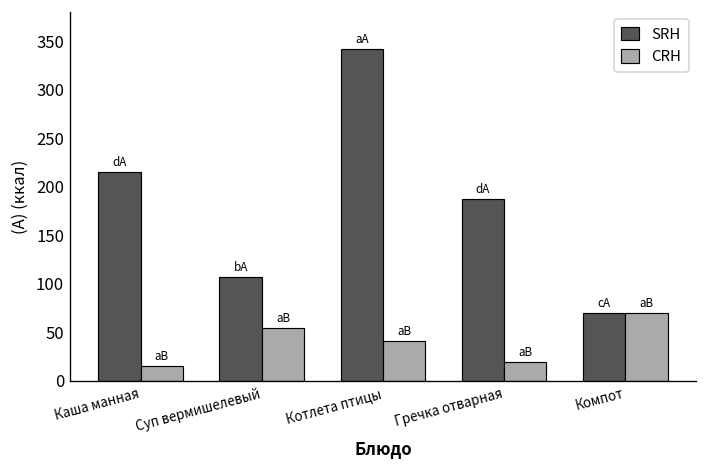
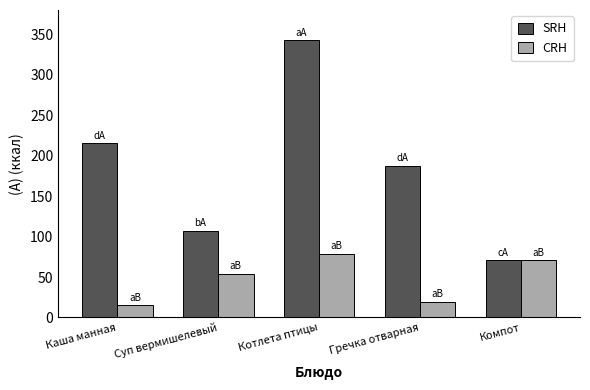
CRH, Котлета птицы: 40 -> 80
